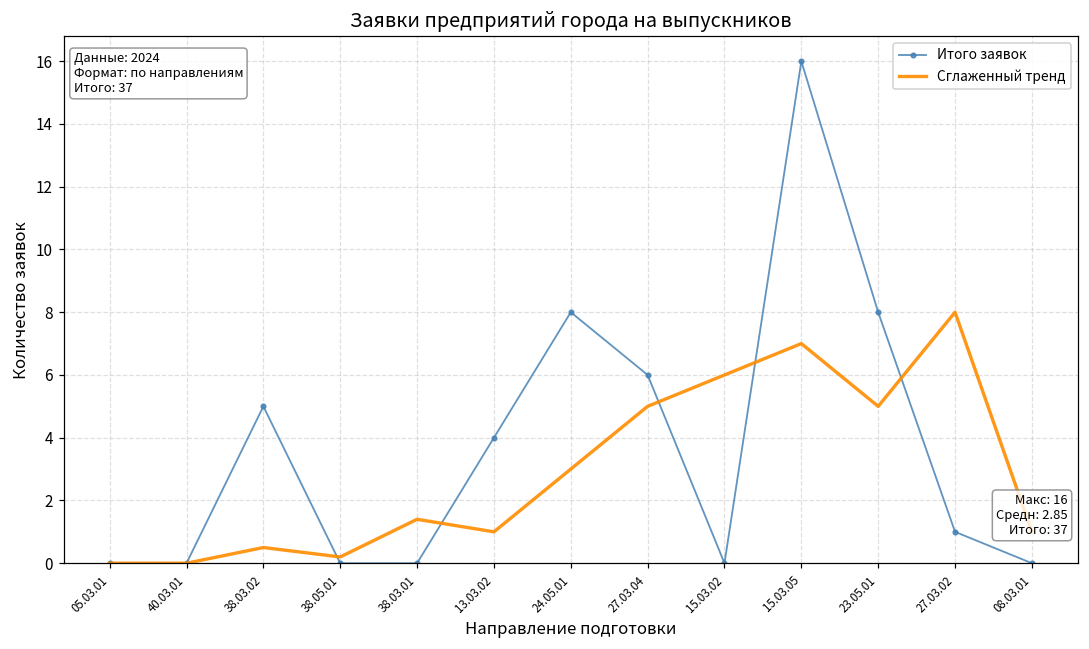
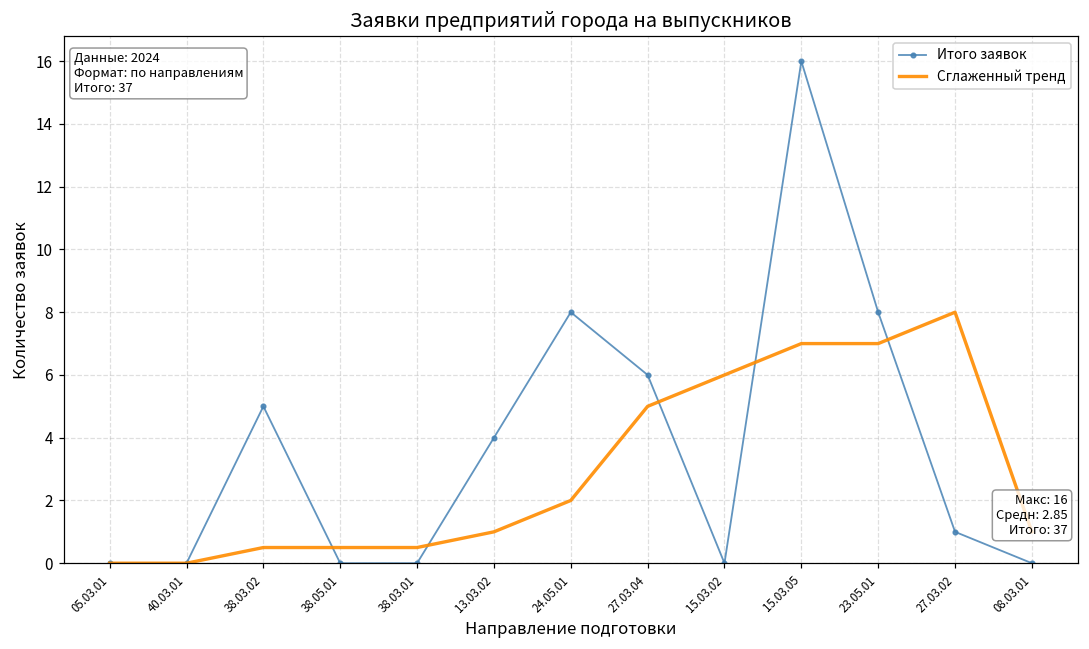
Сглаженный тренд, 38.05.01: 0.2 -> 0.5
Сглаженный тренд, 38.03.01: 1.4 -> 0.5
Сглаженный тренд, 24.05.01: 3 -> 2
Сглаженный тренд, 23.05.01: 5 -> 7
